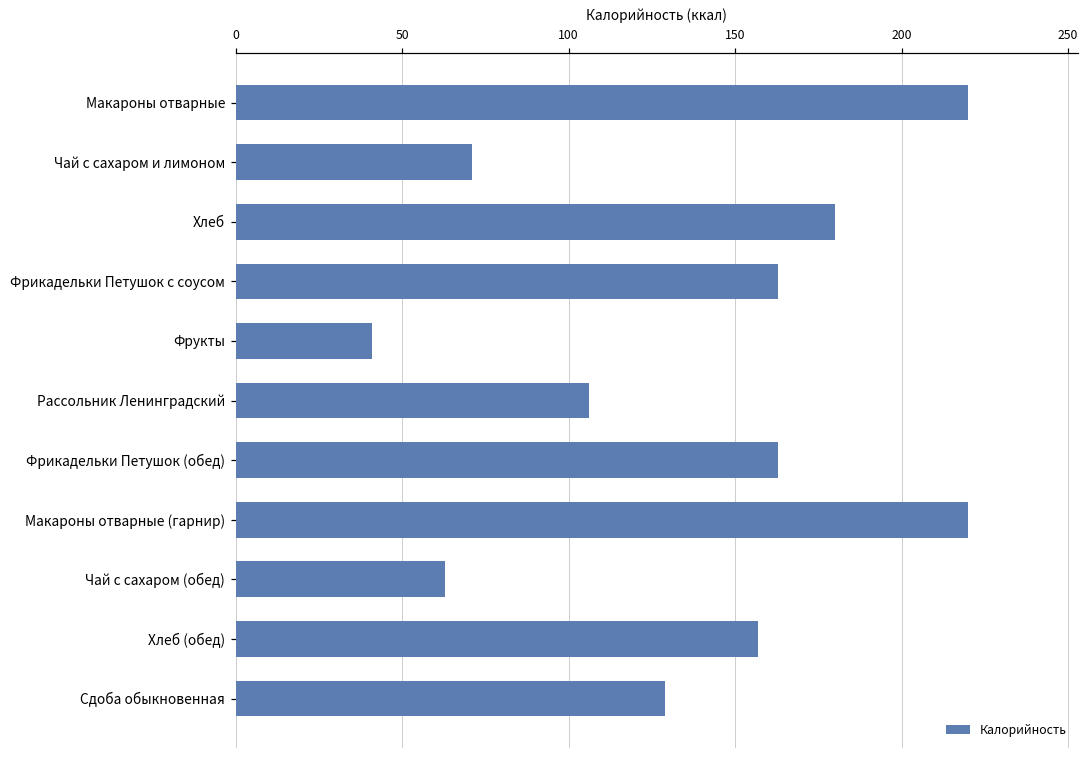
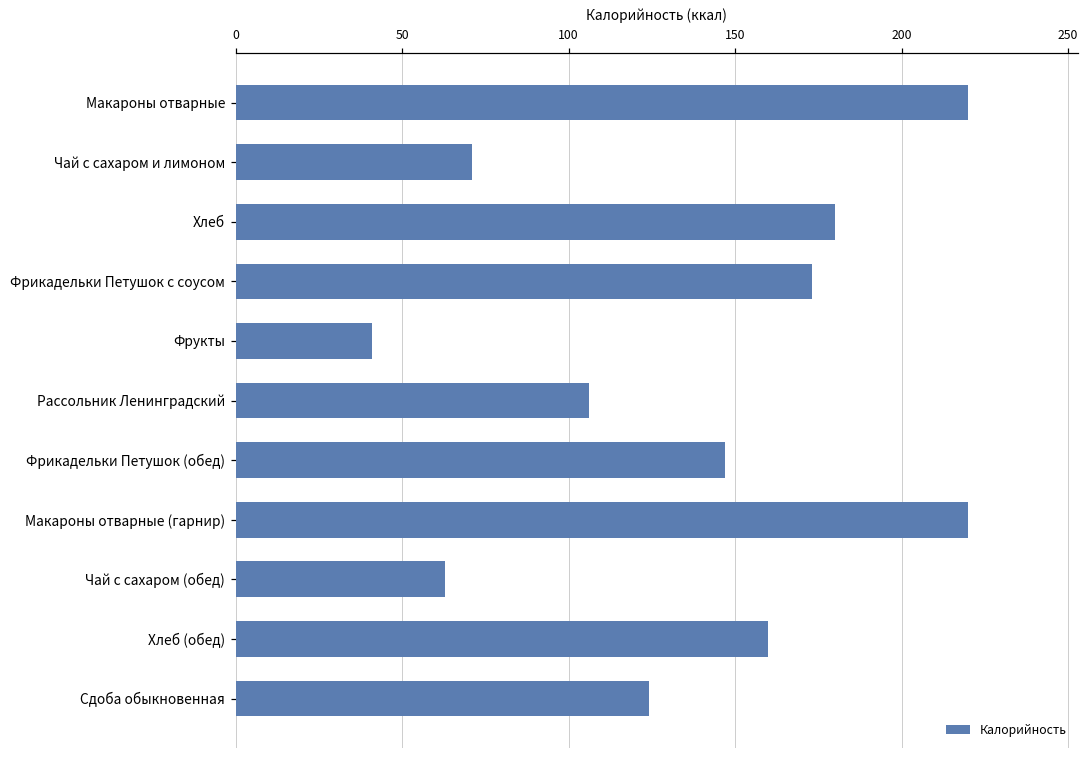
Фрикадельки Петушок с соусом: 163 -> 173
Фрикадельки Петушок (обед): 163 -> 147
Хлеб (обед): 157 -> 160
Сдоба обыкновенная: 129 -> 124
